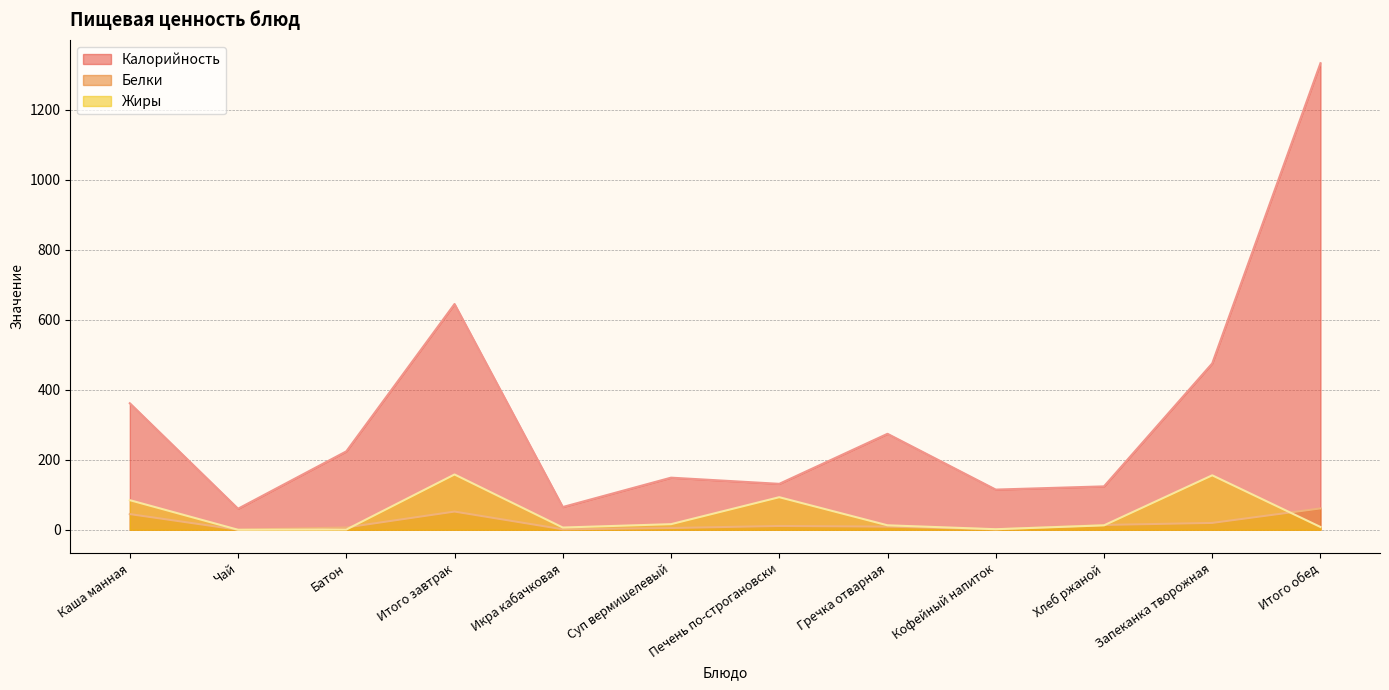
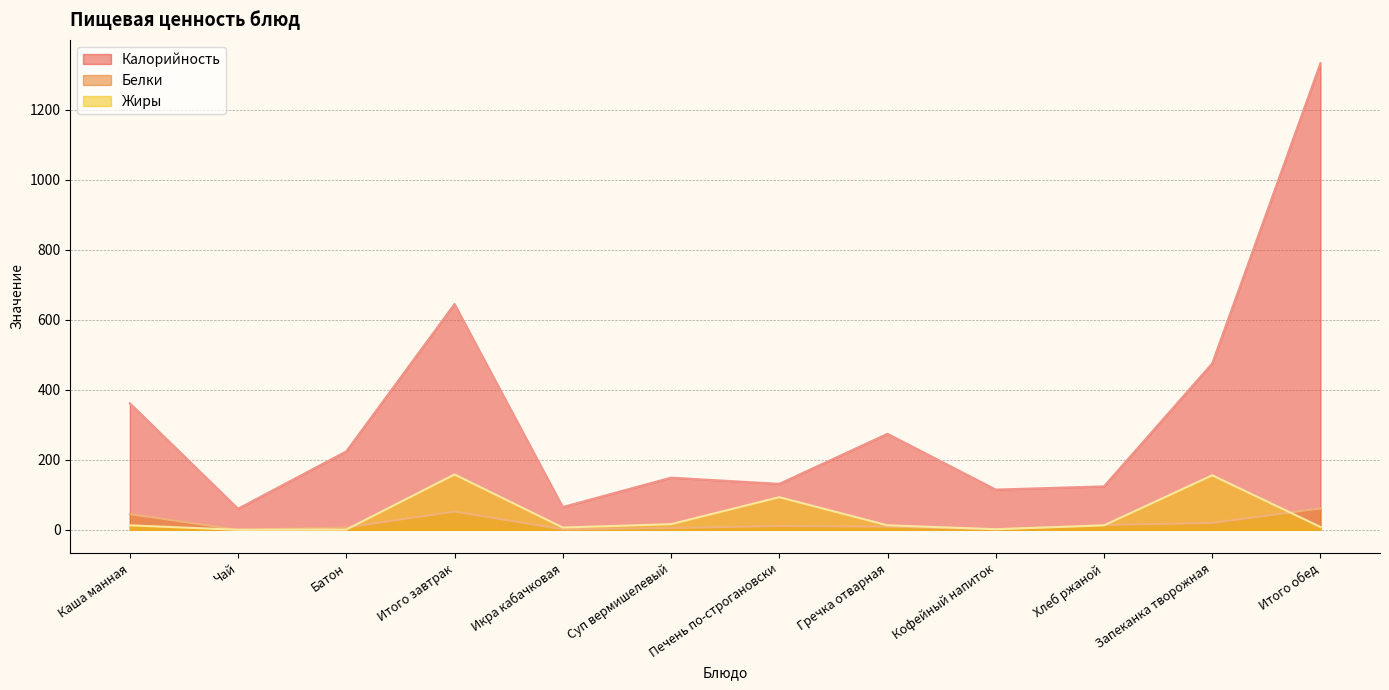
Жиры, Каша манная: 80 -> 10
